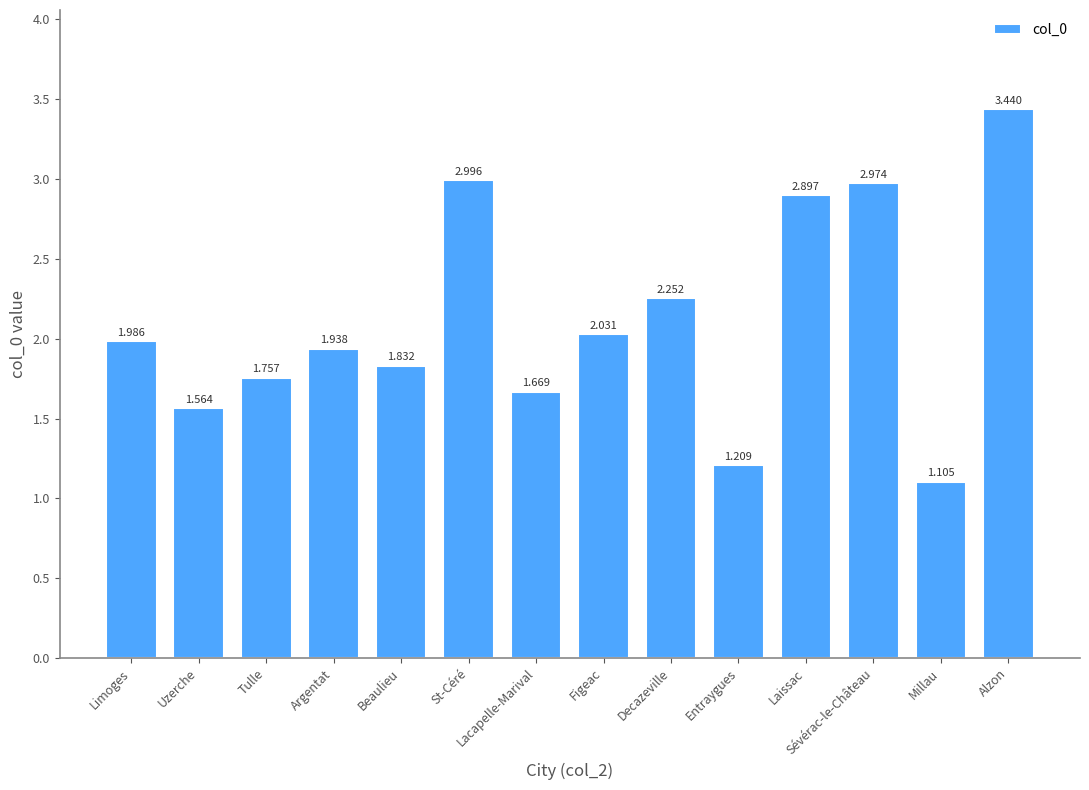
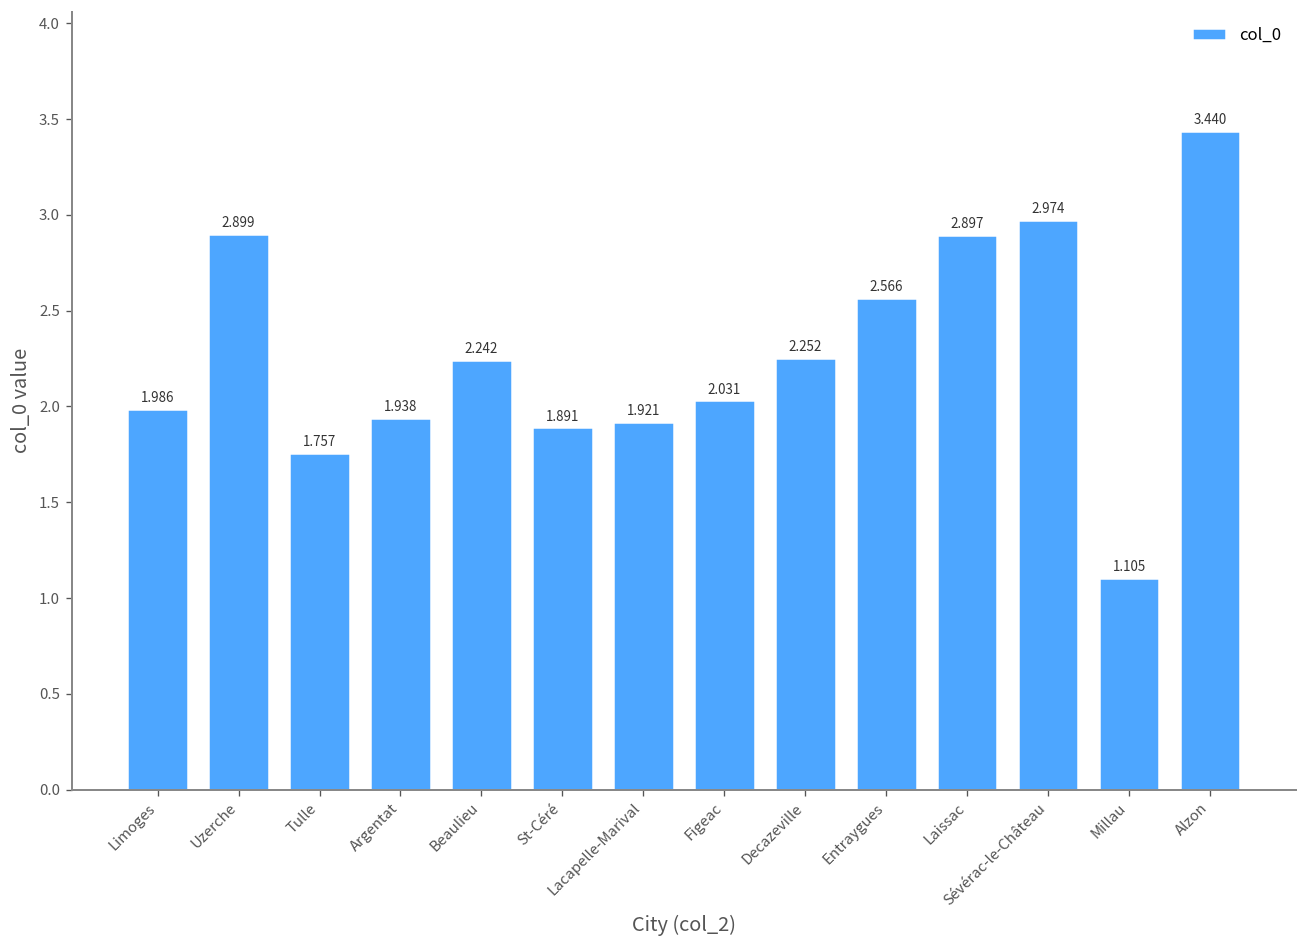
Uzerche: 1.564 -> 2.899
Beaulieu: 1.832 -> 2.242
St-Céré: 2.996 -> 1.891
Lacapelle-Marival: 1.669 -> 1.921
Entraygues: 1.209 -> 2.566
